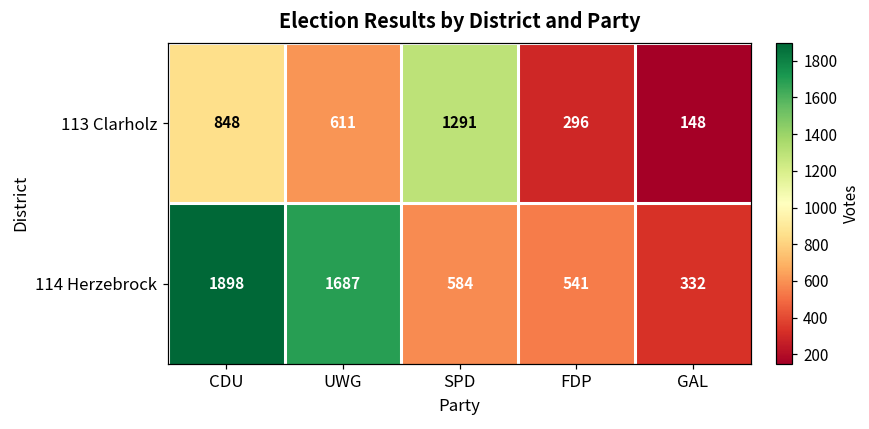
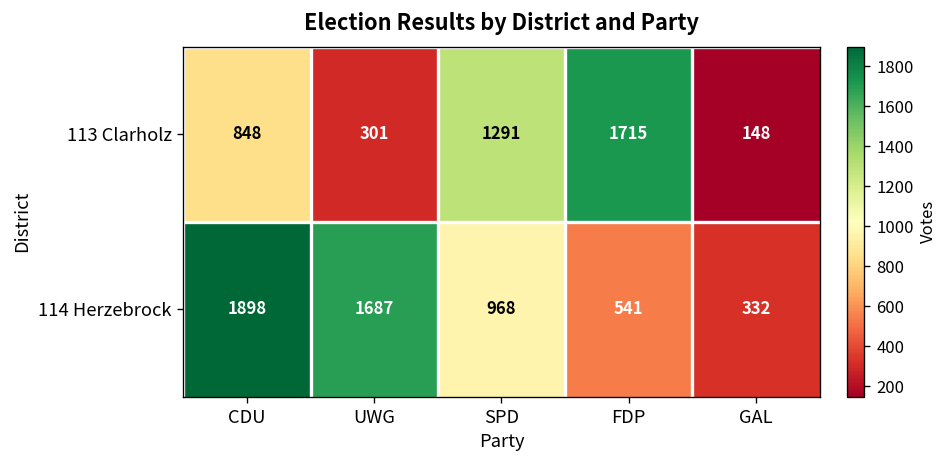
113 Clarholz, UWG: 611 -> 301
113 Clarholz, FDP: 296 -> 1715
114 Herzebrock, SPD: 584 -> 968
